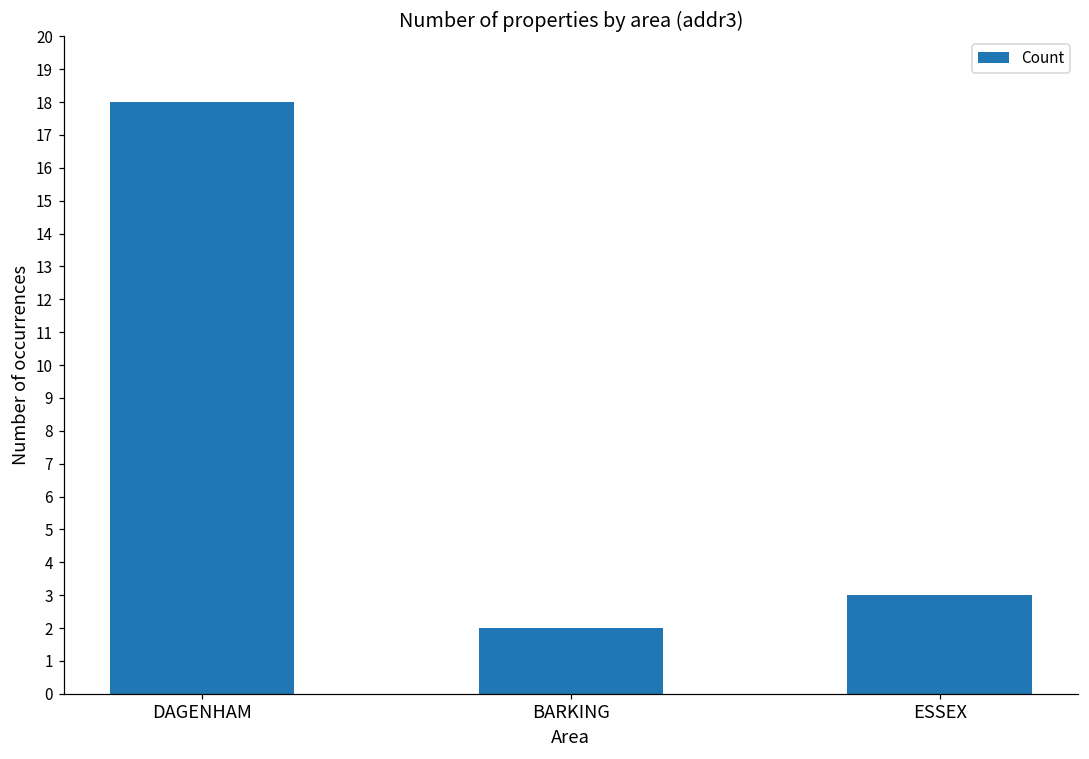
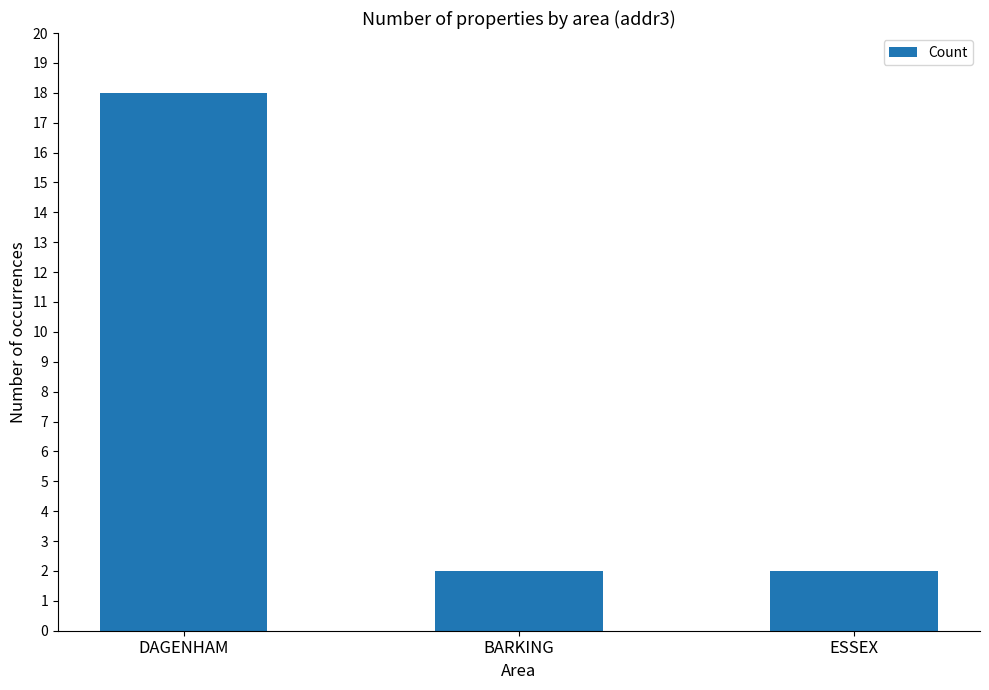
ESSEX: 3 -> 2
